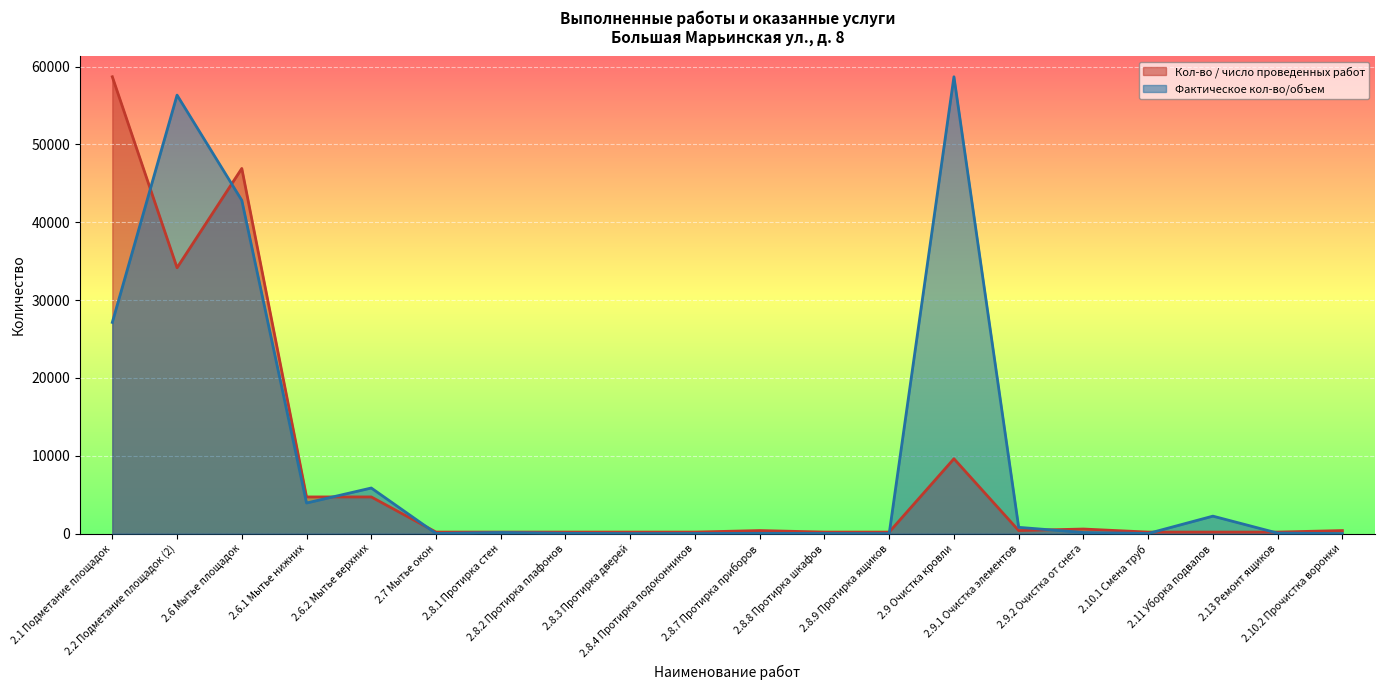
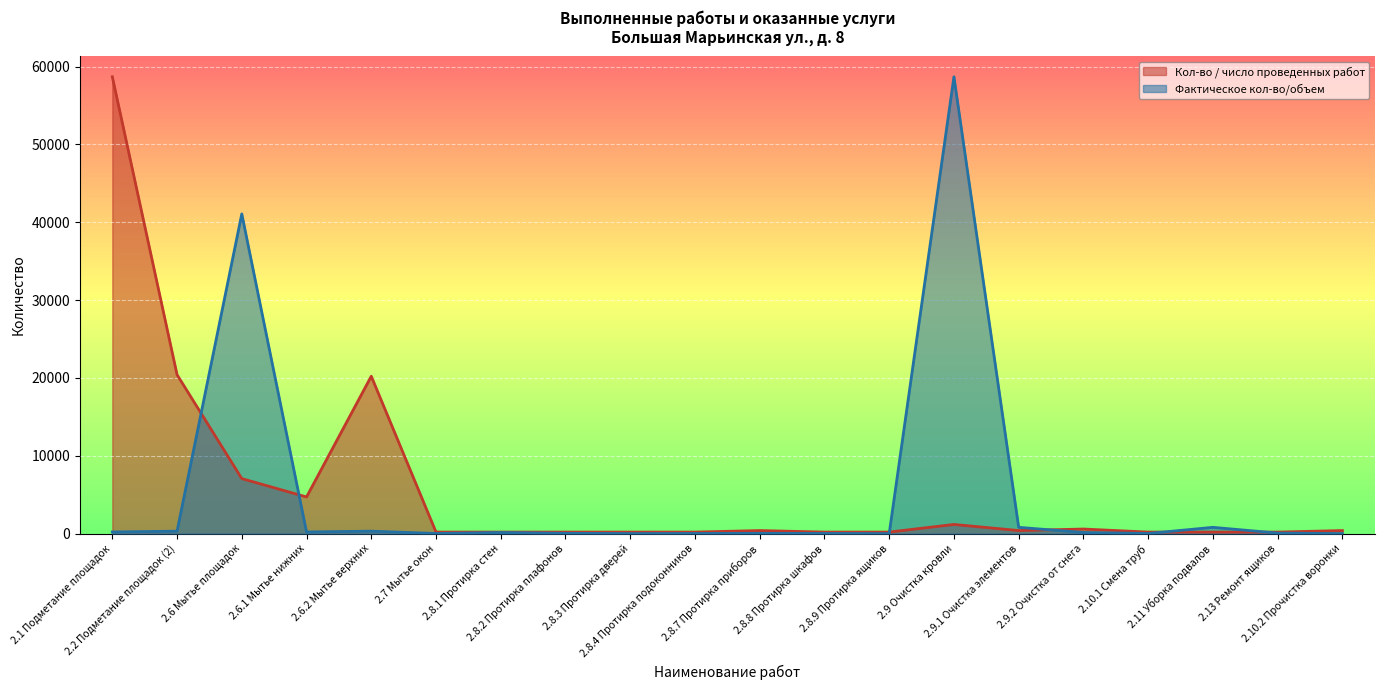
Фактическое кол-во/объем, 2.1 Подметание площадок: 27000 -> 0
Кол-во / число проведенных работ, 2.2 Подметание площадок (2): 34000 -> 20000
Фактическое кол-во/объем, 2.2 Подметание площадок (2): 56000 -> 0
Кол-во / число проведенных работ, 2.6 Мытье площадок: 47000 -> 7000
Фактическое кол-во/объем, 2.6 Мытье площадок: 43000 -> 41000
Фактическое кол-во/объем, 2.6.1 Мытье нижних: 4000 -> 0
Кол-во / число проведенных работ, 2.6.2 Мытье верхних: 5000 -> 20000
Фактическое кол-во/объем, 2.6.2 Мытье верхних: 6000 -> 0
Кол-во / число проведенных работ, 2.9 Очистка кровли: 10000 -> 1000
Фактическое кол-во/объем, 2.11 Уборка подвалов: 2000 -> 1000
